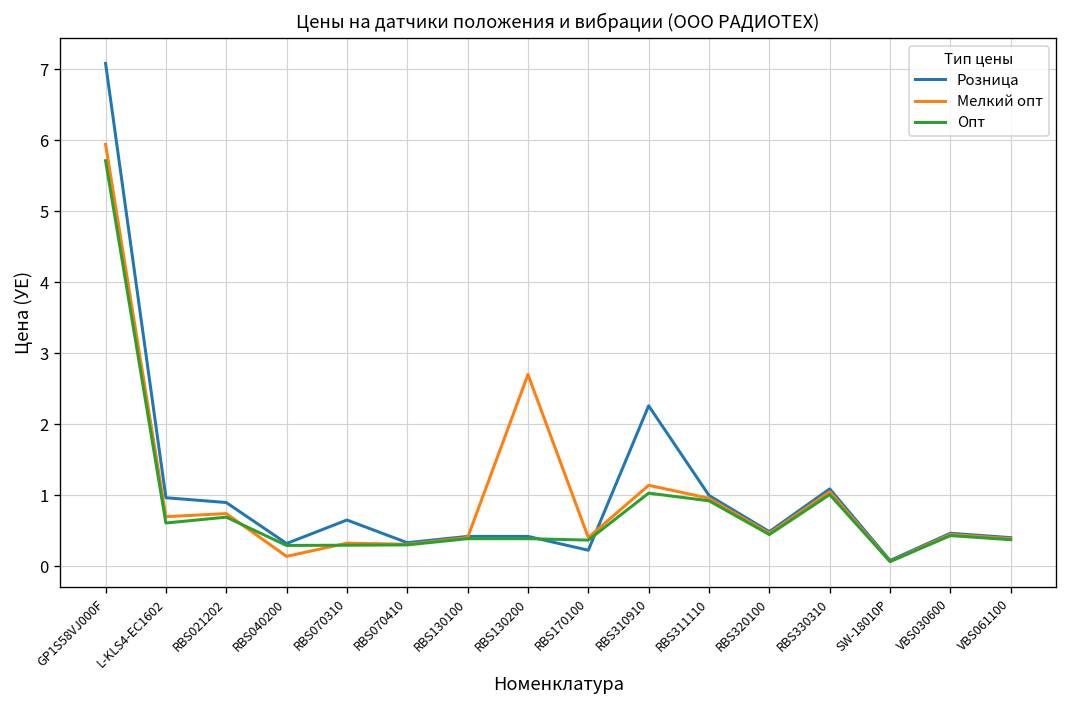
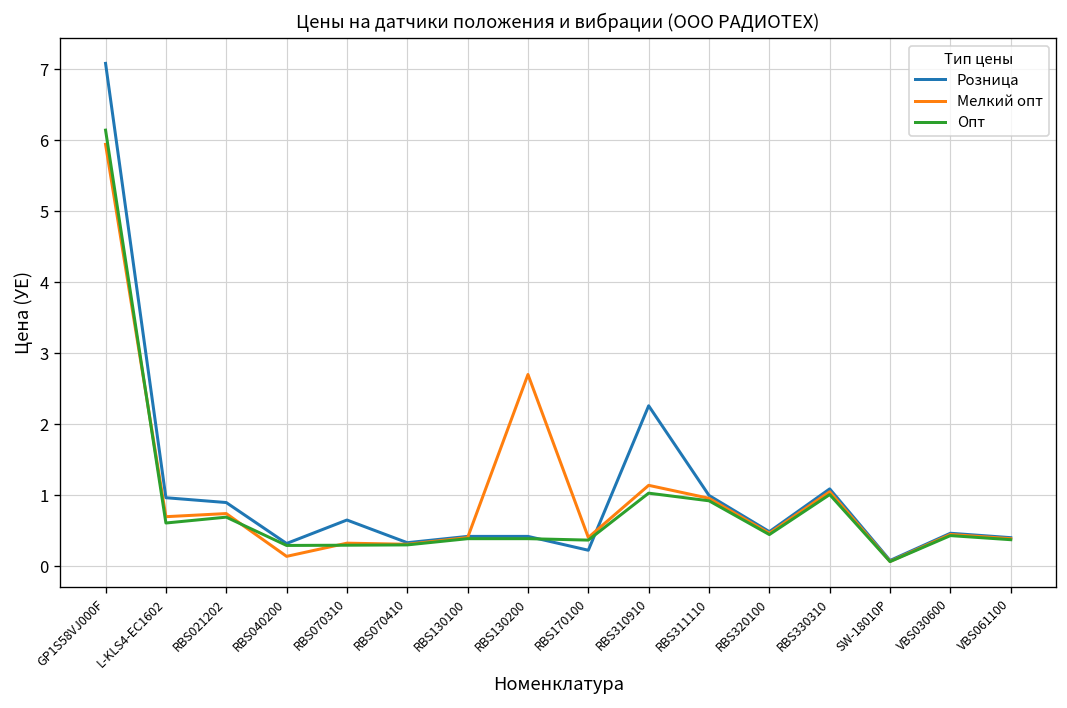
Опт, GP1S58VJ000F: 5.7 -> 6.1
